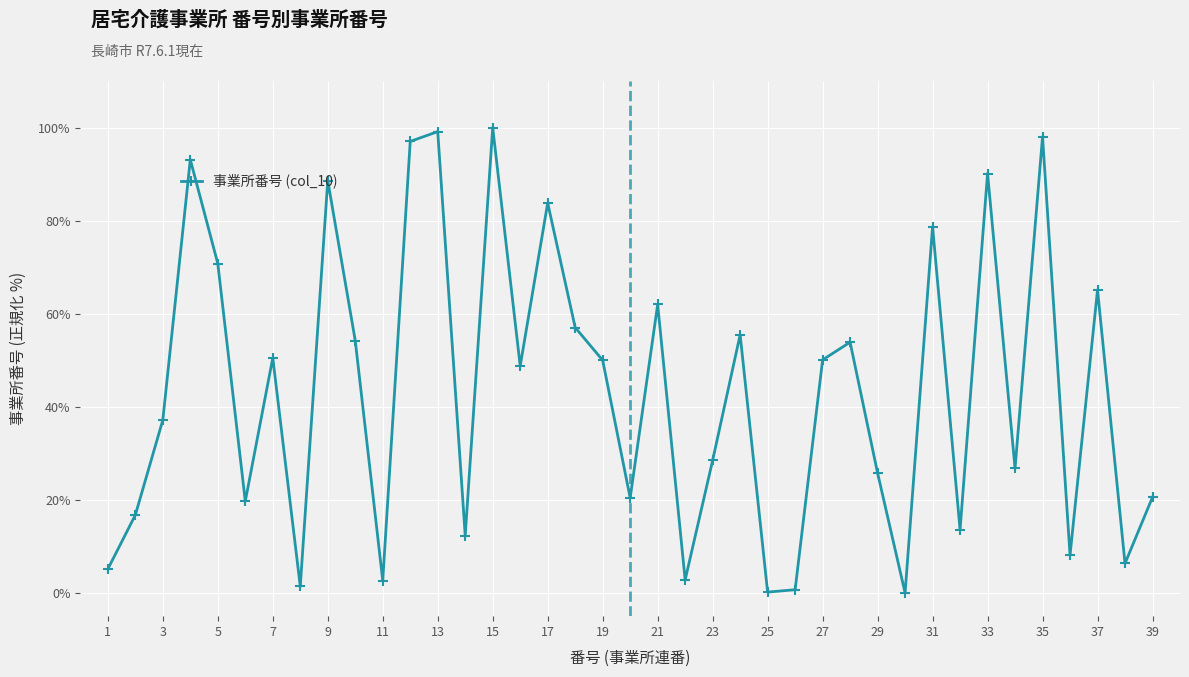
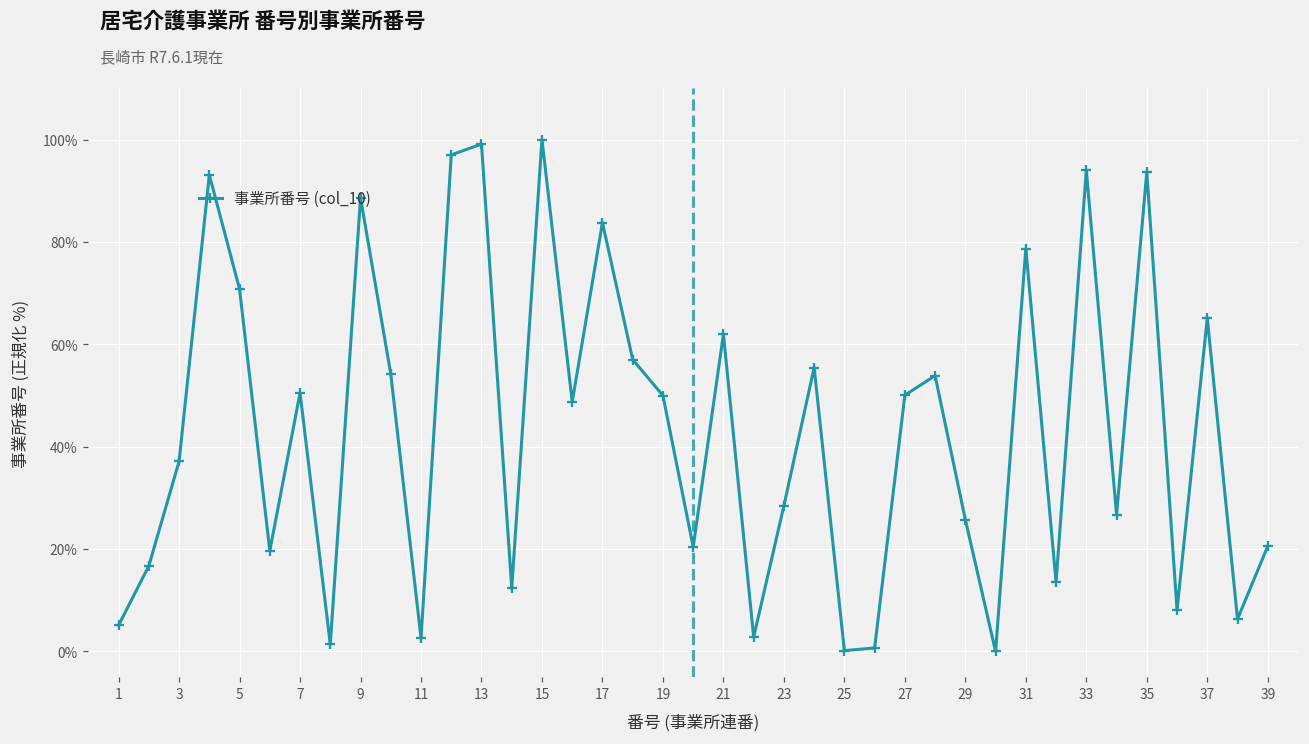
33: 90% -> 94%
35: 98% -> 94%
